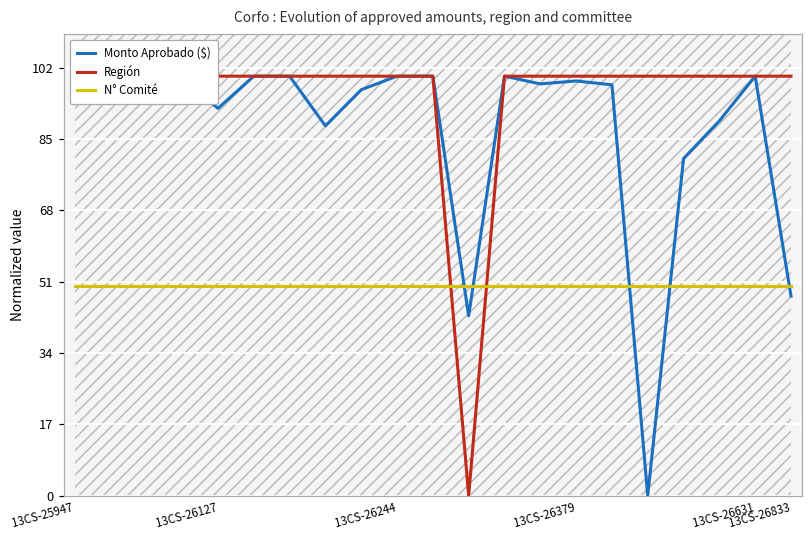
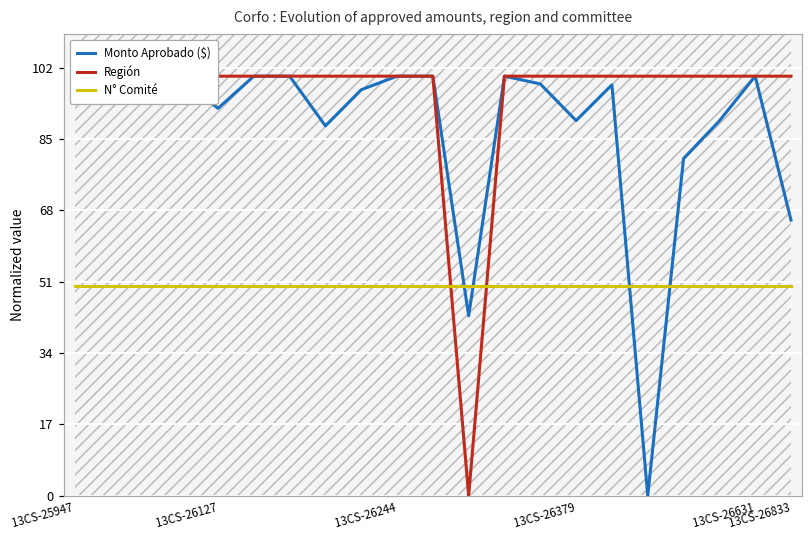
Monto Aprobado ($), 13CS-26379: 99 -> 89
Monto Aprobado ($), 13CS-26833: 48 -> 66
